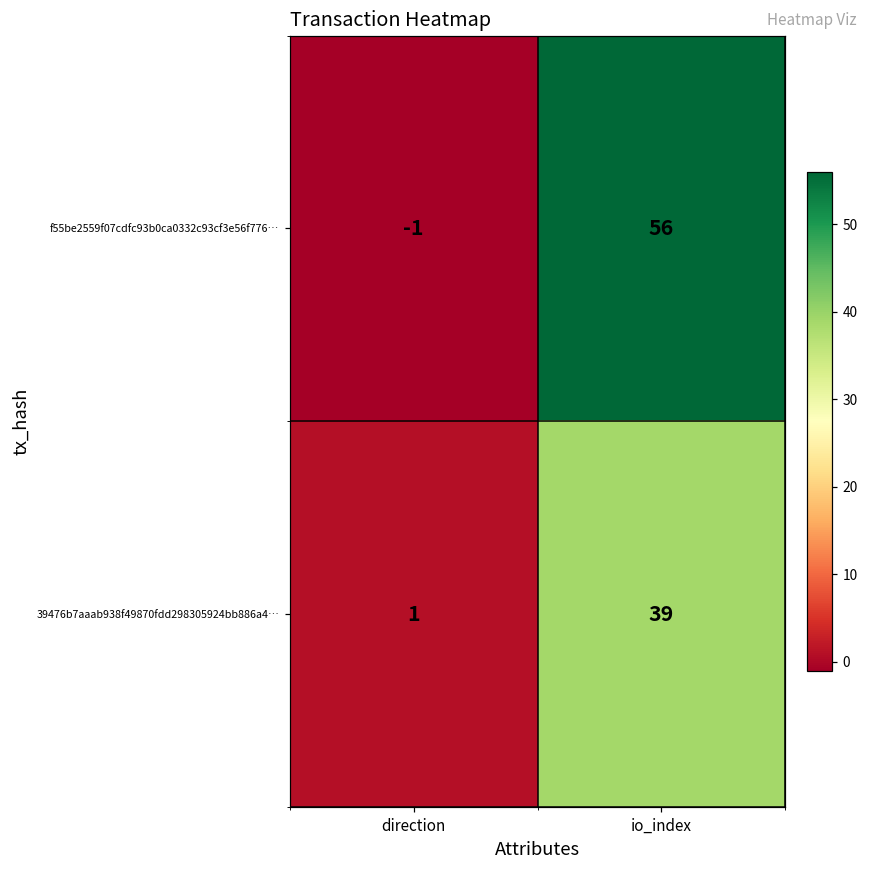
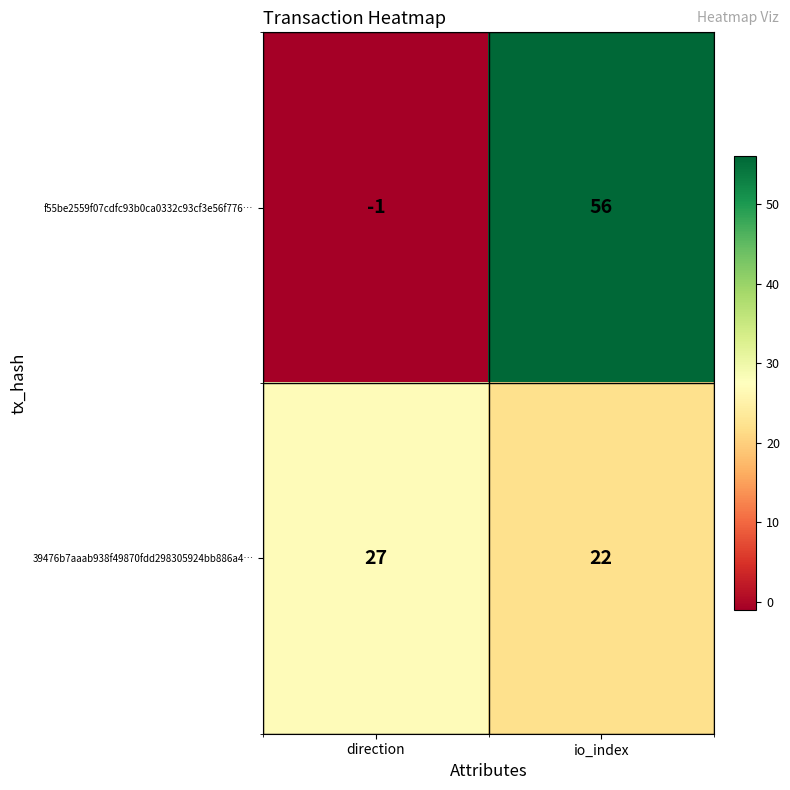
39476b7aaab938f49870fdd298305924bb886a4…, direction: 1 -> 27
39476b7aaab938f49870fdd298305924bb886a4…, io_index: 39 -> 22
